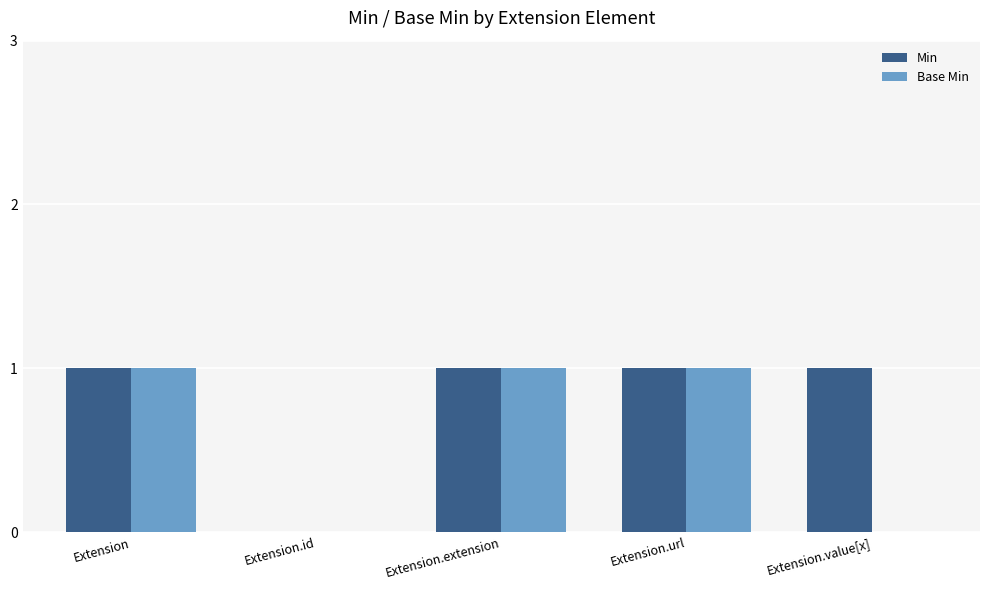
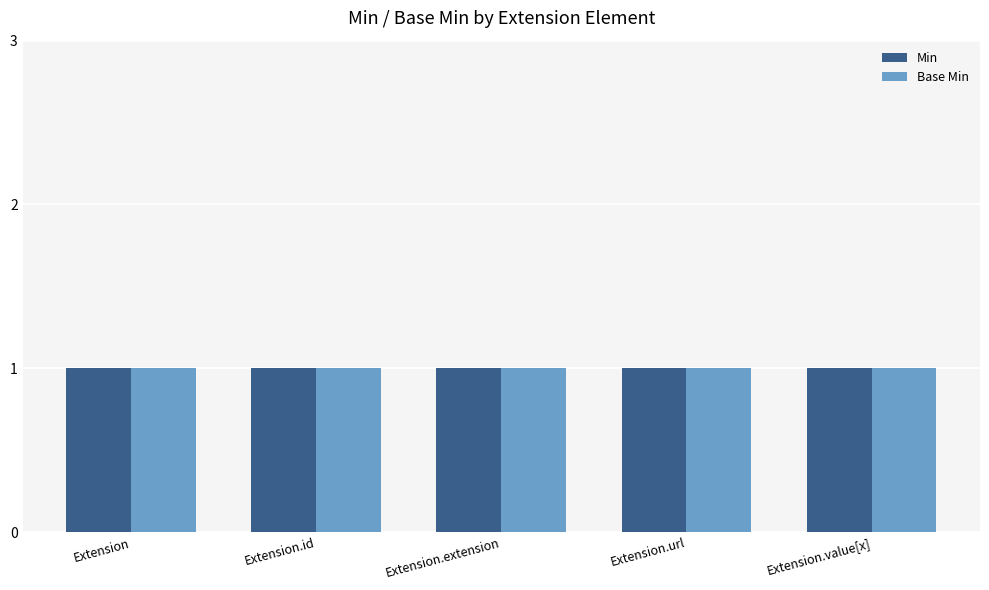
Min, Extension.id: 0 -> 1
Base Min, Extension.id: 0 -> 1
Base Min, Extension.value[x]: 0 -> 1
